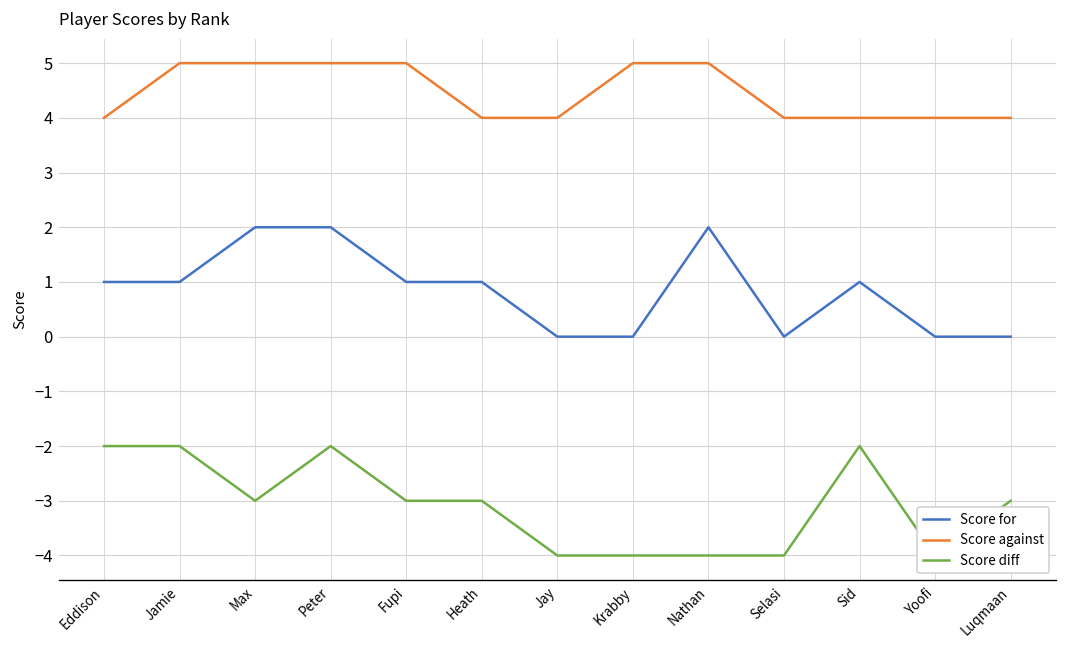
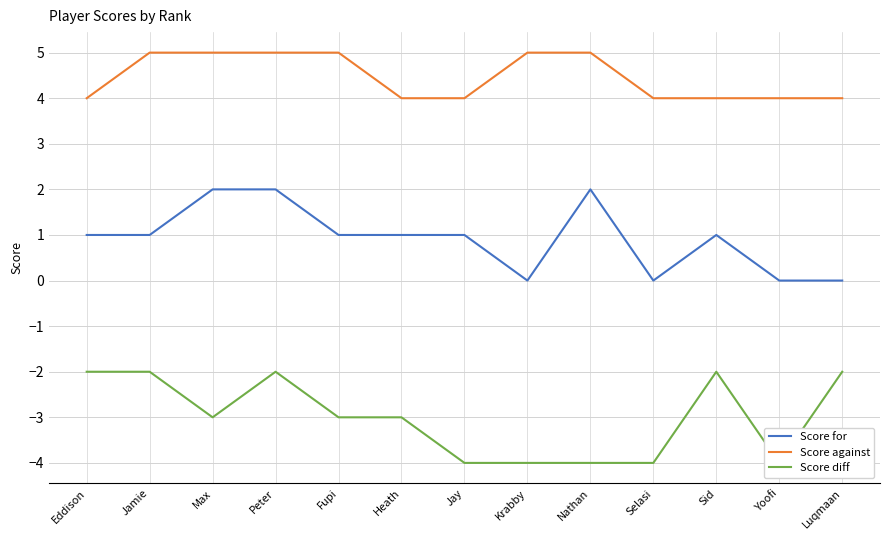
Score for, Jay: 0 -> 1
Score diff, Luqmaan: -3 -> -2
